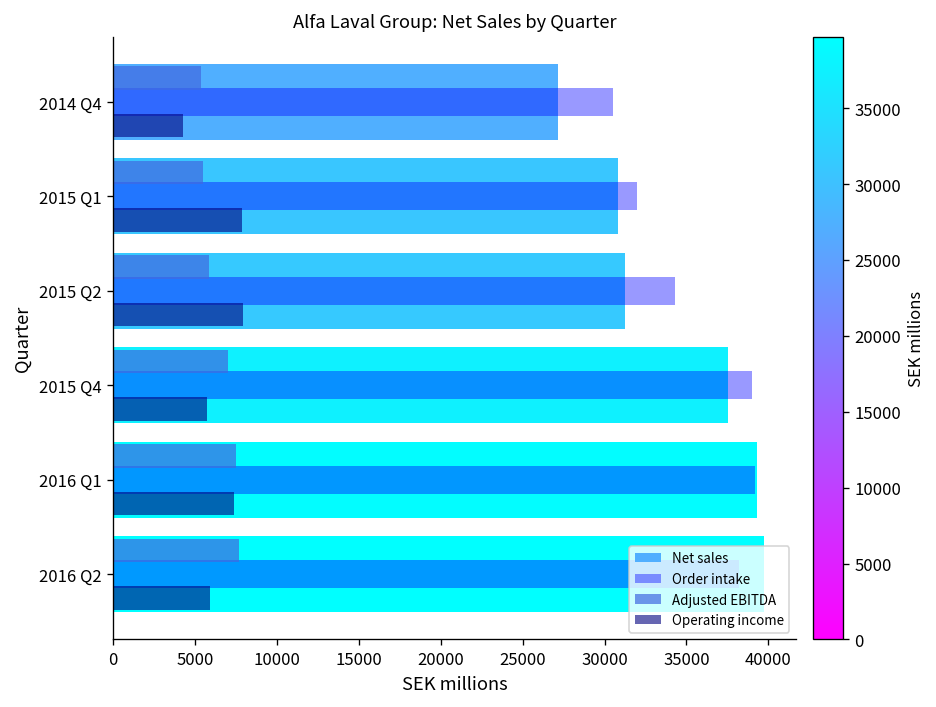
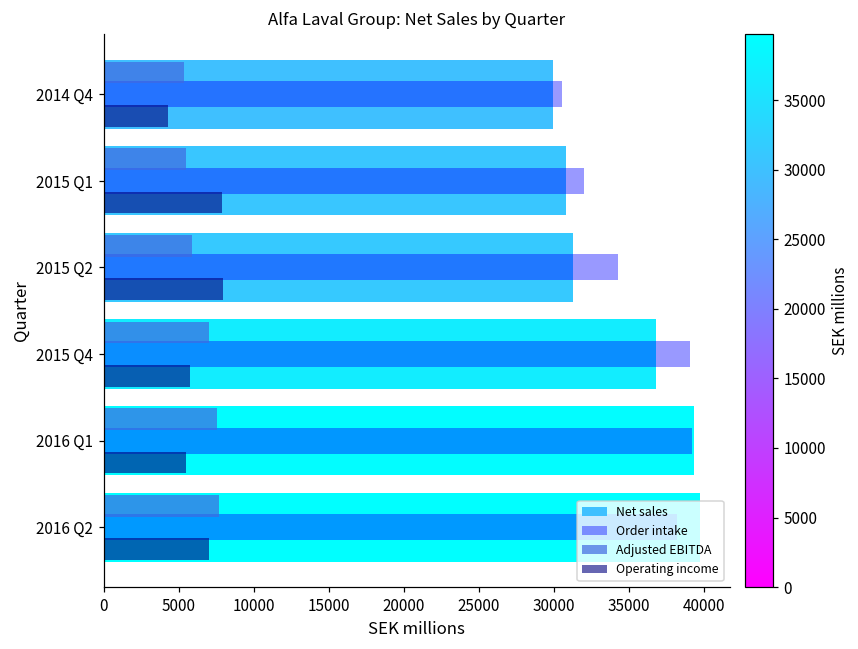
Net sales, 2014 Q4: 27200 -> 29900
Net sales, 2015 Q4: 37500 -> 36800
Operating income, 2016 Q1: 7400 -> 5500
Operating income, 2016 Q2: 5900 -> 7000
